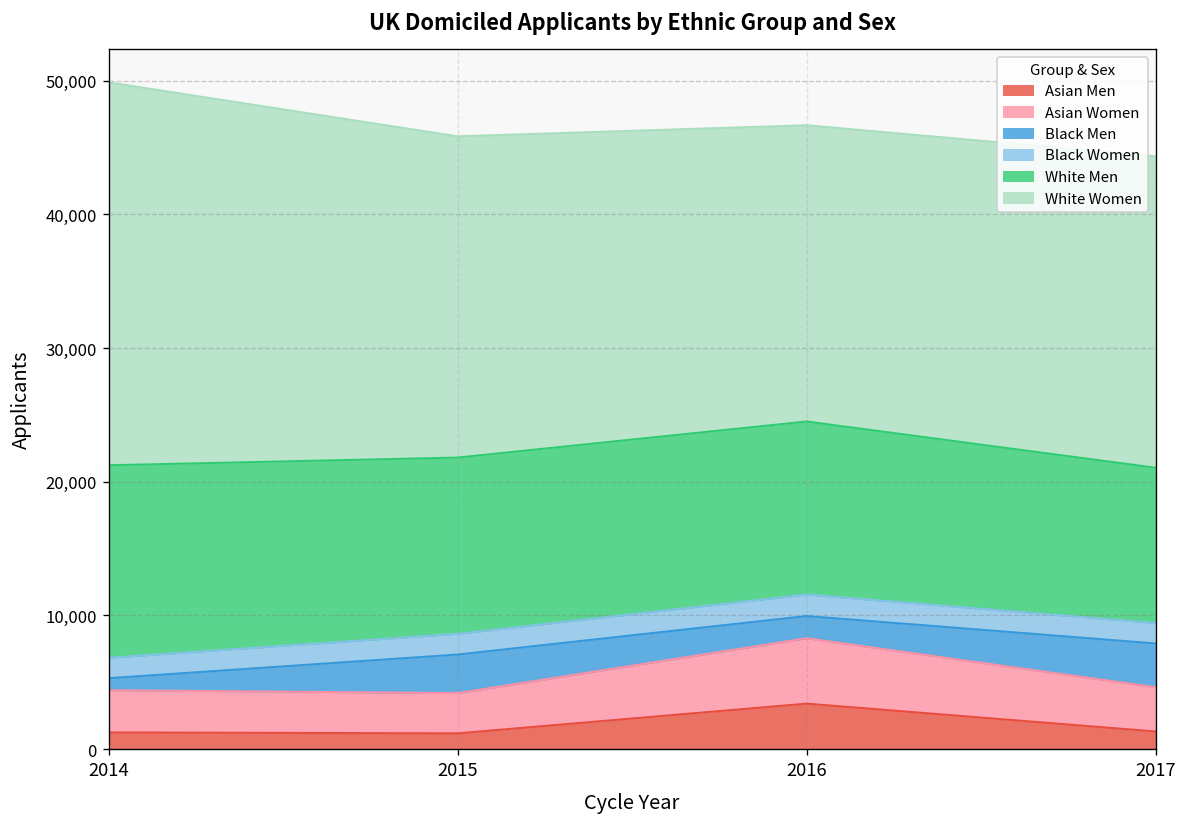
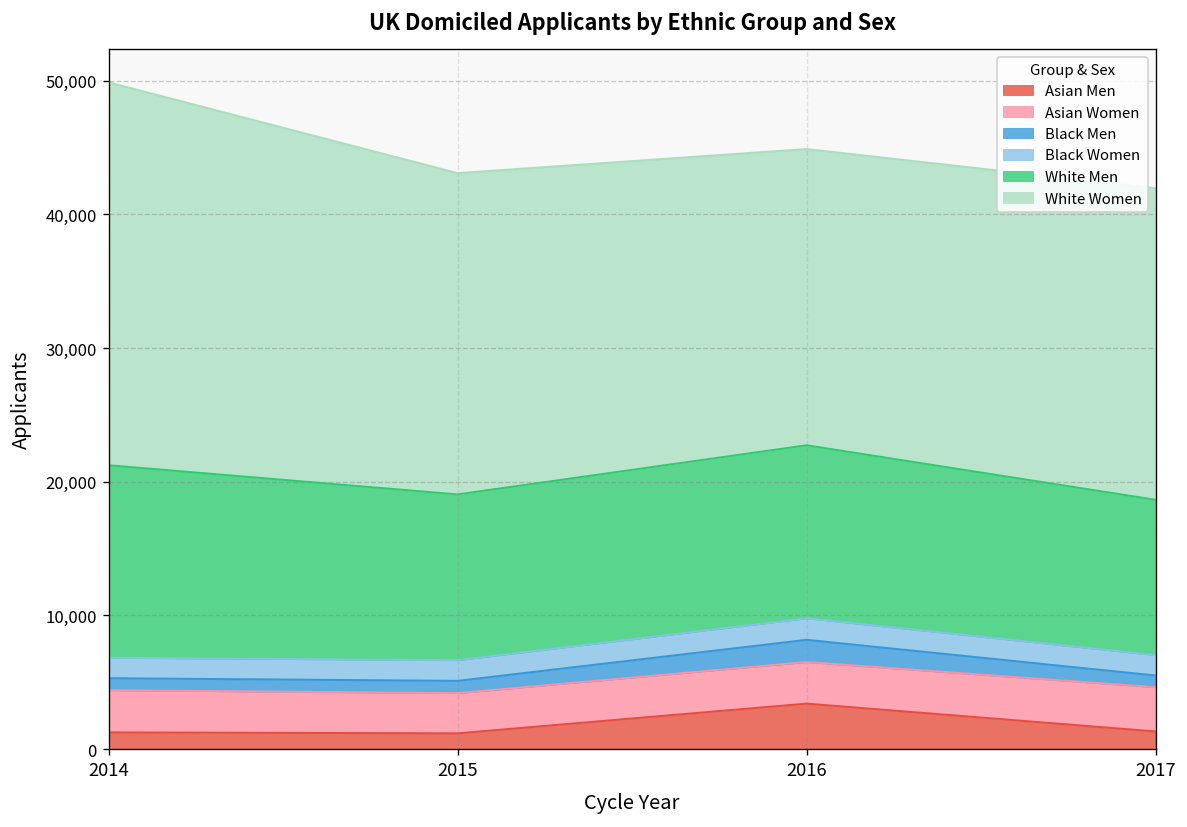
Black Men, 2015: 2,900 -> 900
White Men, 2015: 13,200 -> 12,400
Asian Women, 2016: 4,900 -> 3,100
Black Men, 2017: 3,300 -> 900
